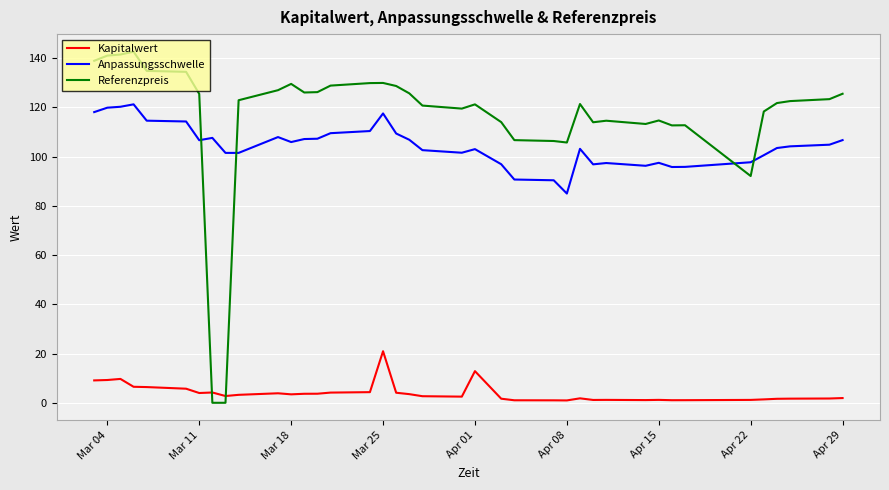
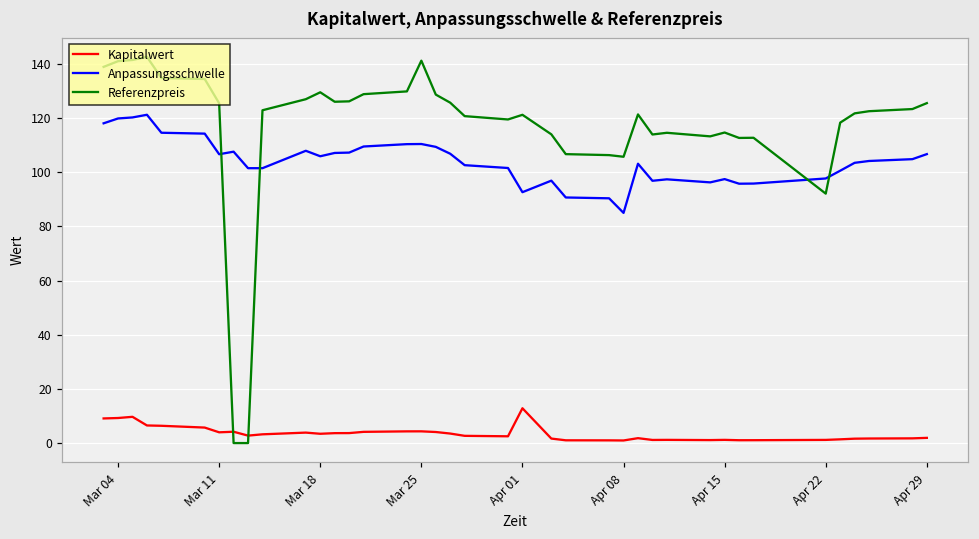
Kapitalwert, Mar 25: 21 -> 4
Anpassungsschwelle, Mar 25: 117 -> 110
Referenzpreis, Mar 25: 130 -> 141
Anpassungsschwelle, Apr 01: 103 -> 93
